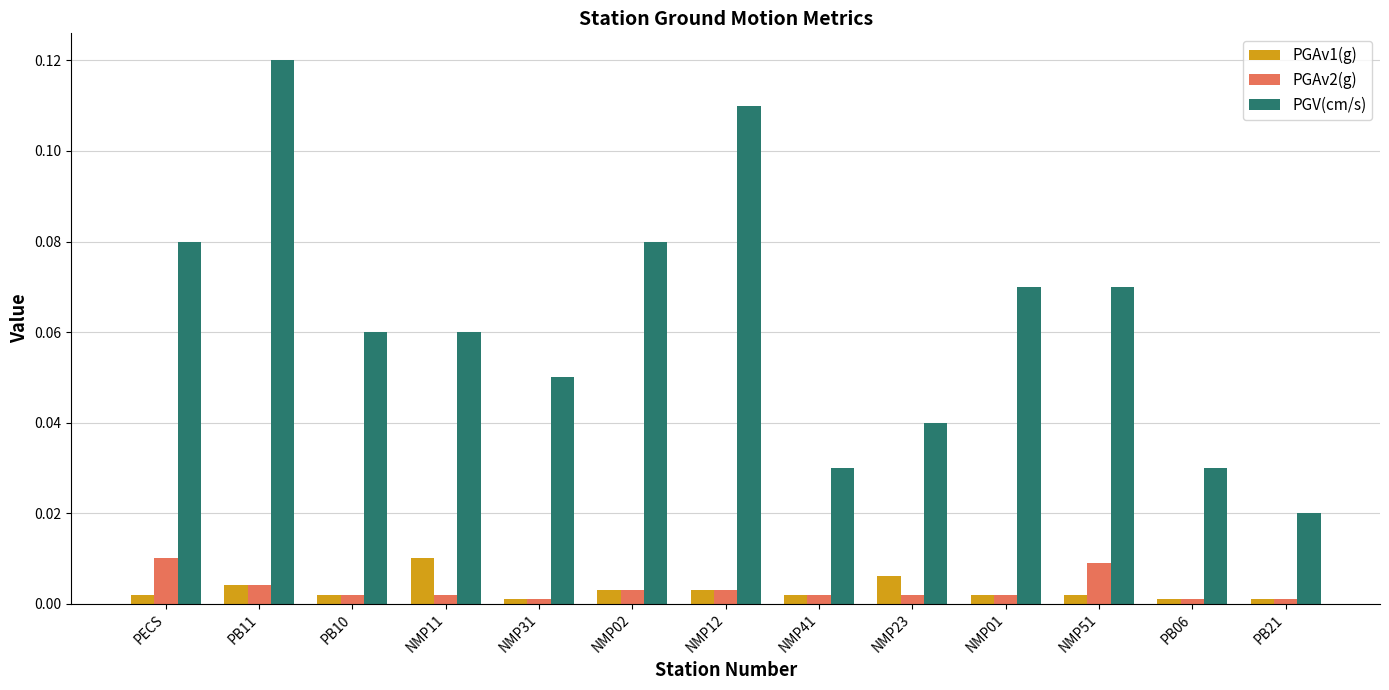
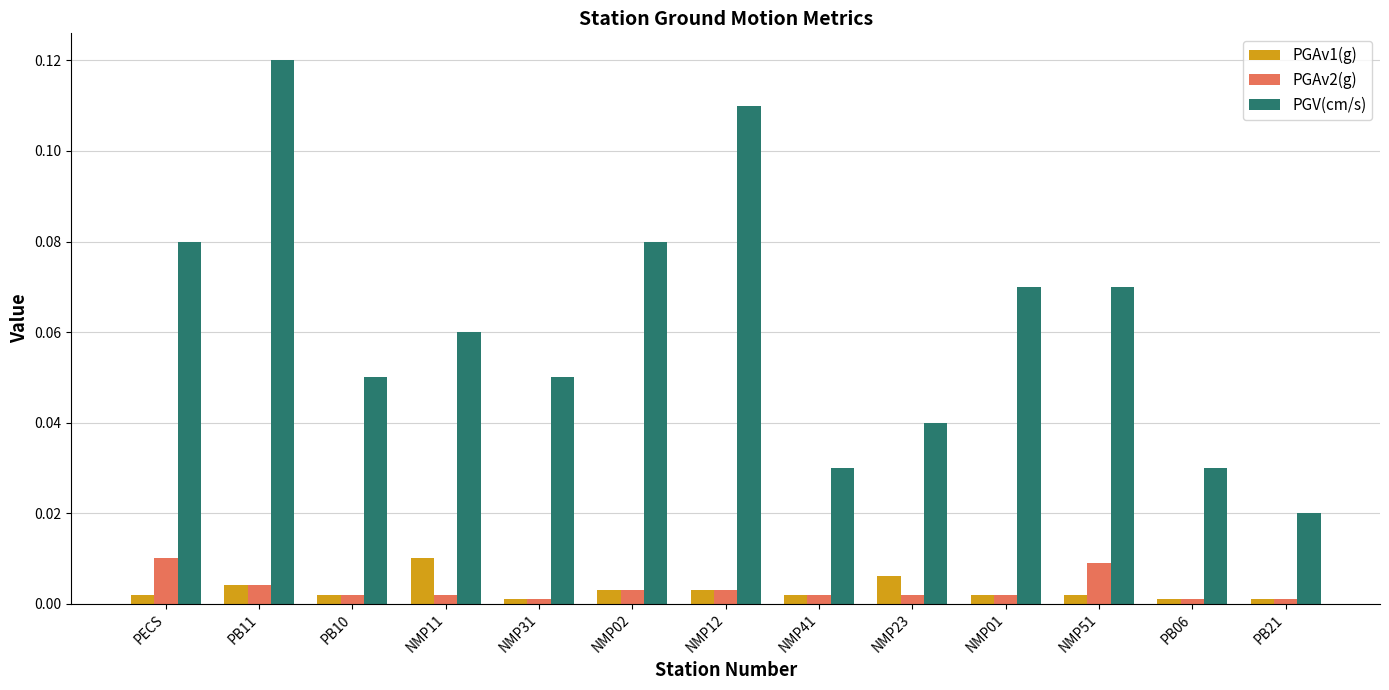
PGV(cm/s), PB10: 0.06 -> 0.05
